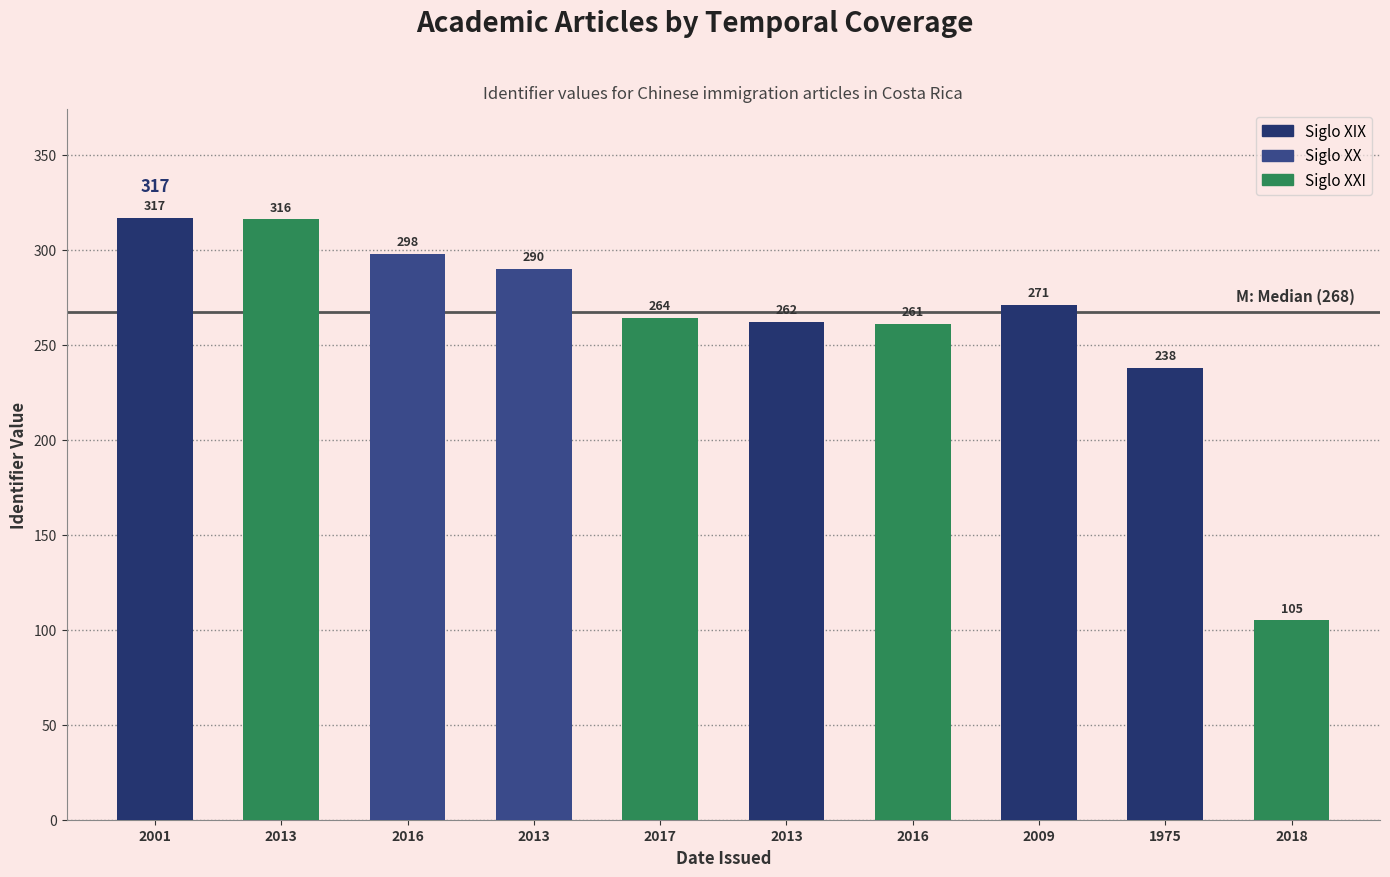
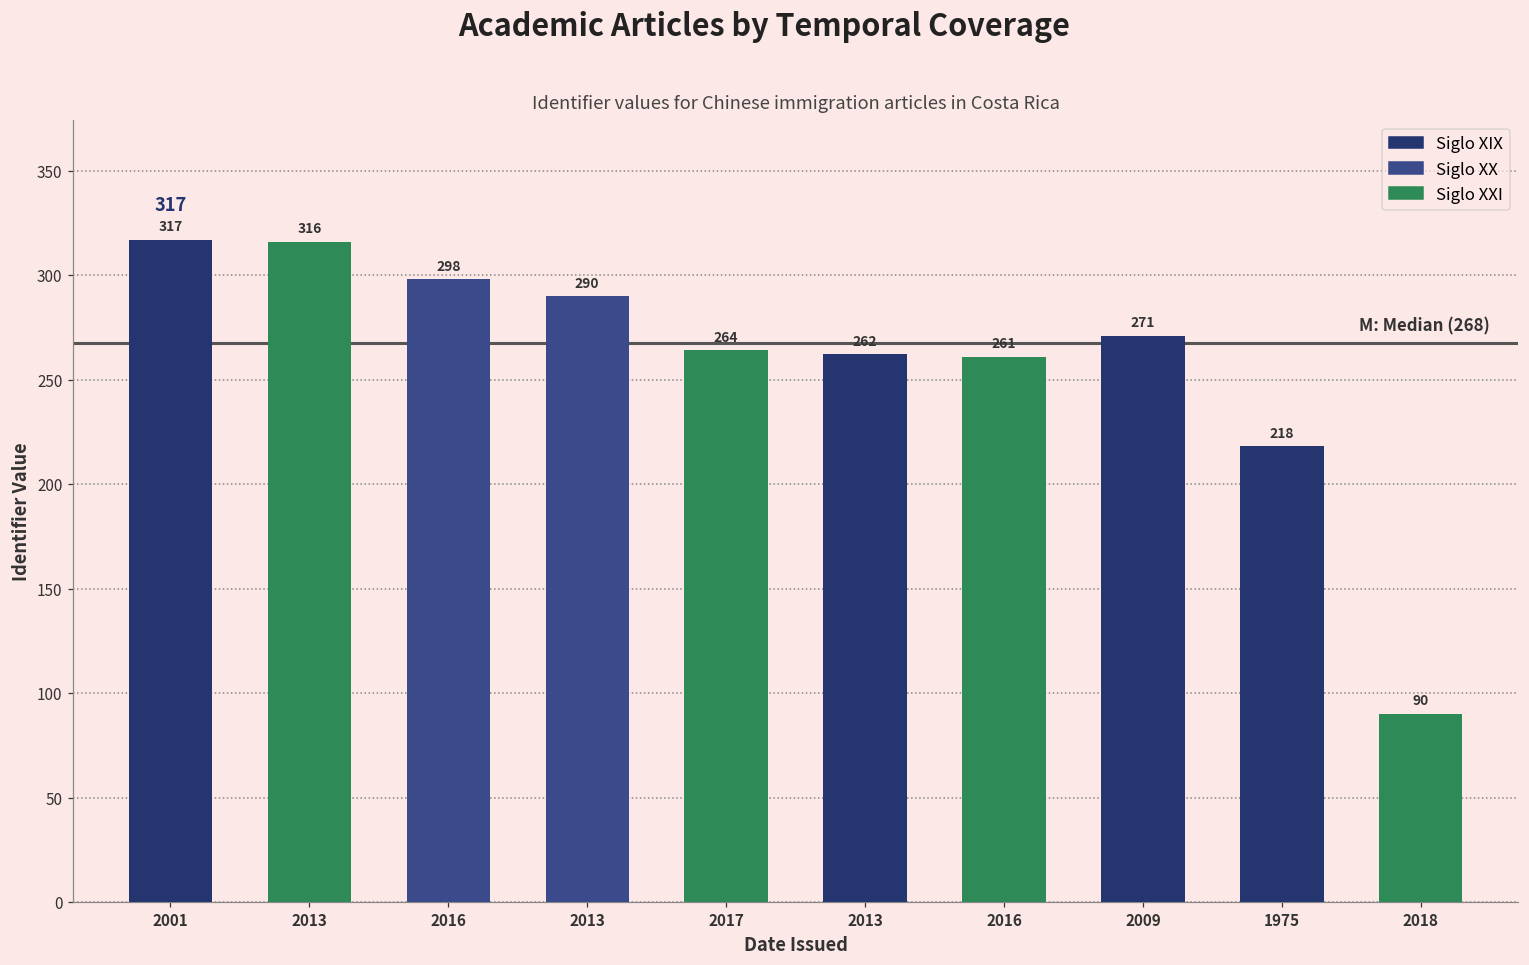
1975: 238 -> 218
2018: 105 -> 90
